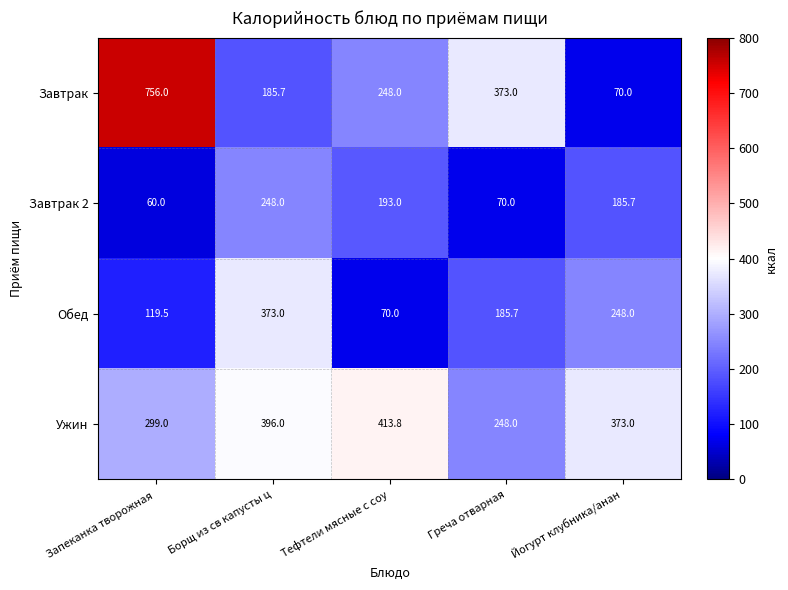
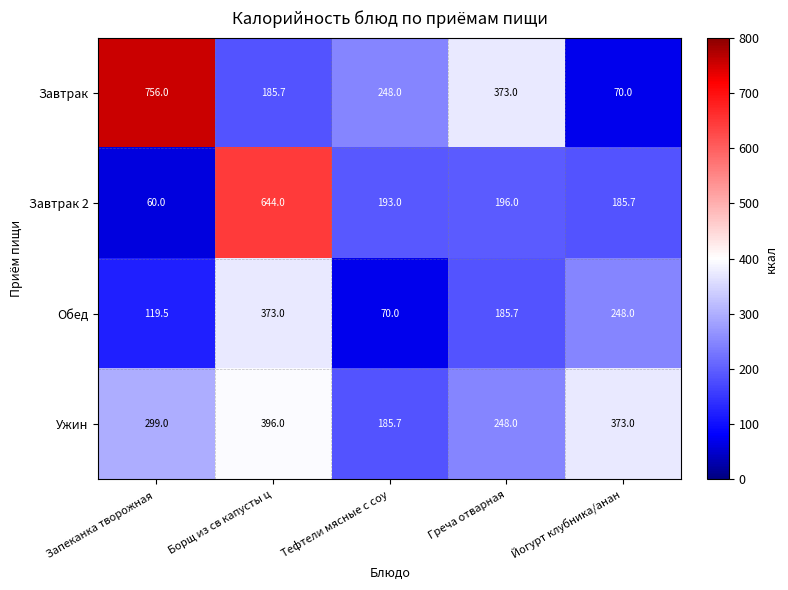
Завтрак 2, Борщ из св капусты ц: 248.0 -> 644.0
Завтрак 2, Греча отварная: 70.0 -> 196.0
Ужин, Тефтели мясные с соу: 413.8 -> 185.7
